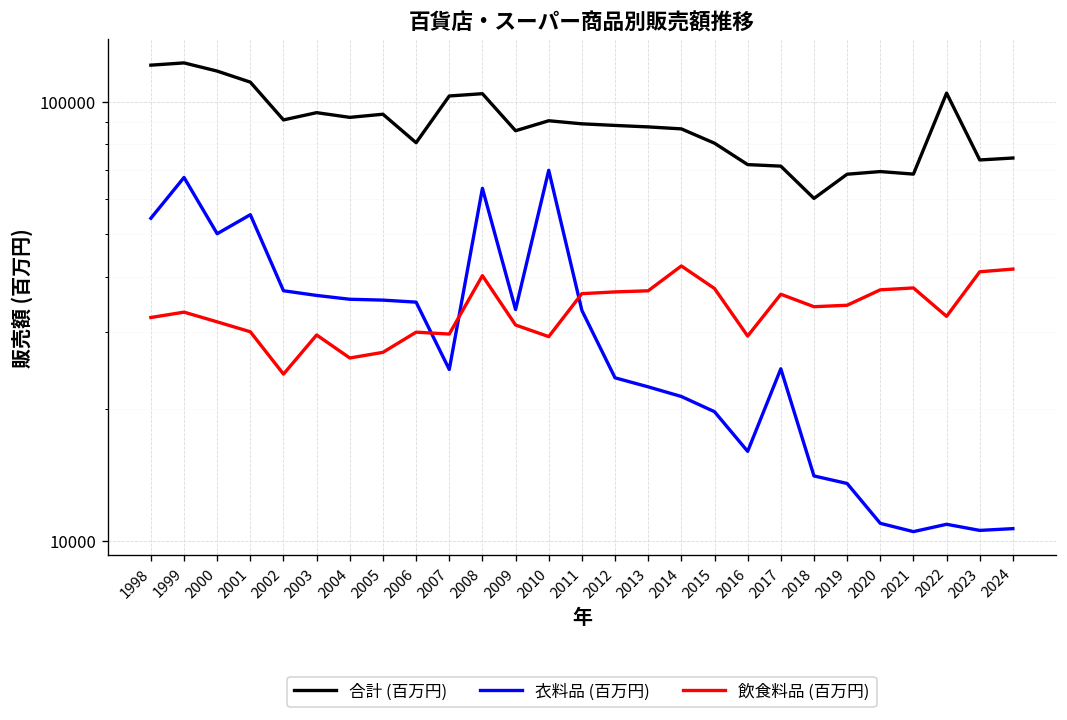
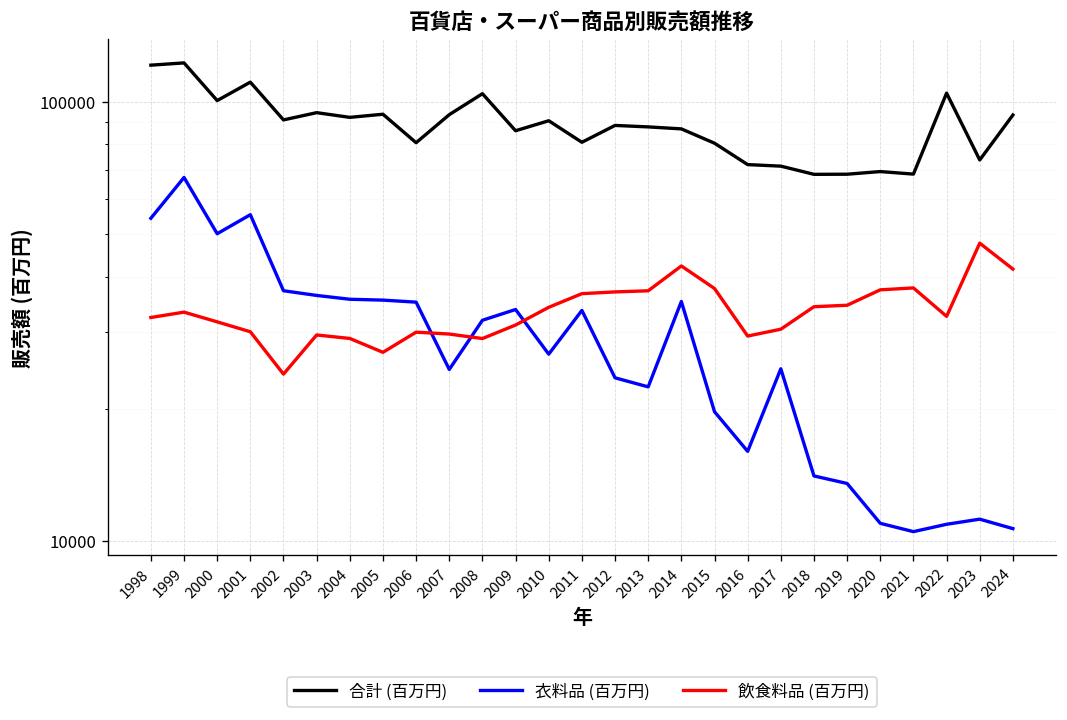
合計 (百万円), 2000: 118000 -> 101000
飲食料品 (百万円), 2004: 26000 -> 29000
合計 (百万円), 2007: 103000 -> 94000
衣料品 (百万円), 2008: 64000 -> 32000
飲食料品 (百万円), 2008: 40000 -> 29000
衣料品 (百万円), 2010: 70000 -> 27000
飲食料品 (百万円), 2010: 29000 -> 34000
合計 (百万円), 2011: 89000 -> 81000
衣料品 (百万円), 2014: 21000 -> 35000
飲食料品 (百万円), 2017: 36000 -> 30000
合計 (百万円), 2018: 60000 -> 68000
衣料品 (百万円), 2023: 10600 -> 11200
飲食料品 (百万円), 2023: 41000 -> 48000
合計 (百万円), 2024: 75000 -> 93000
